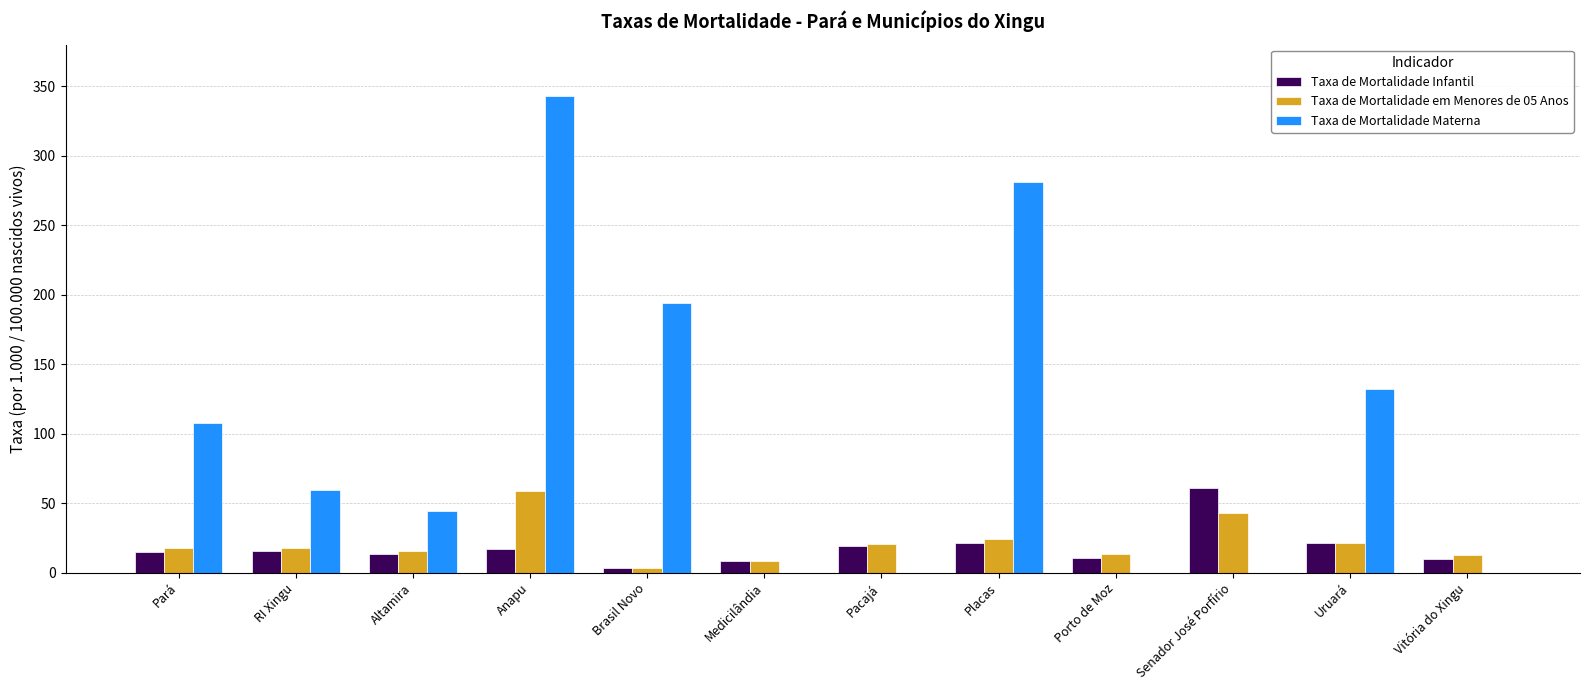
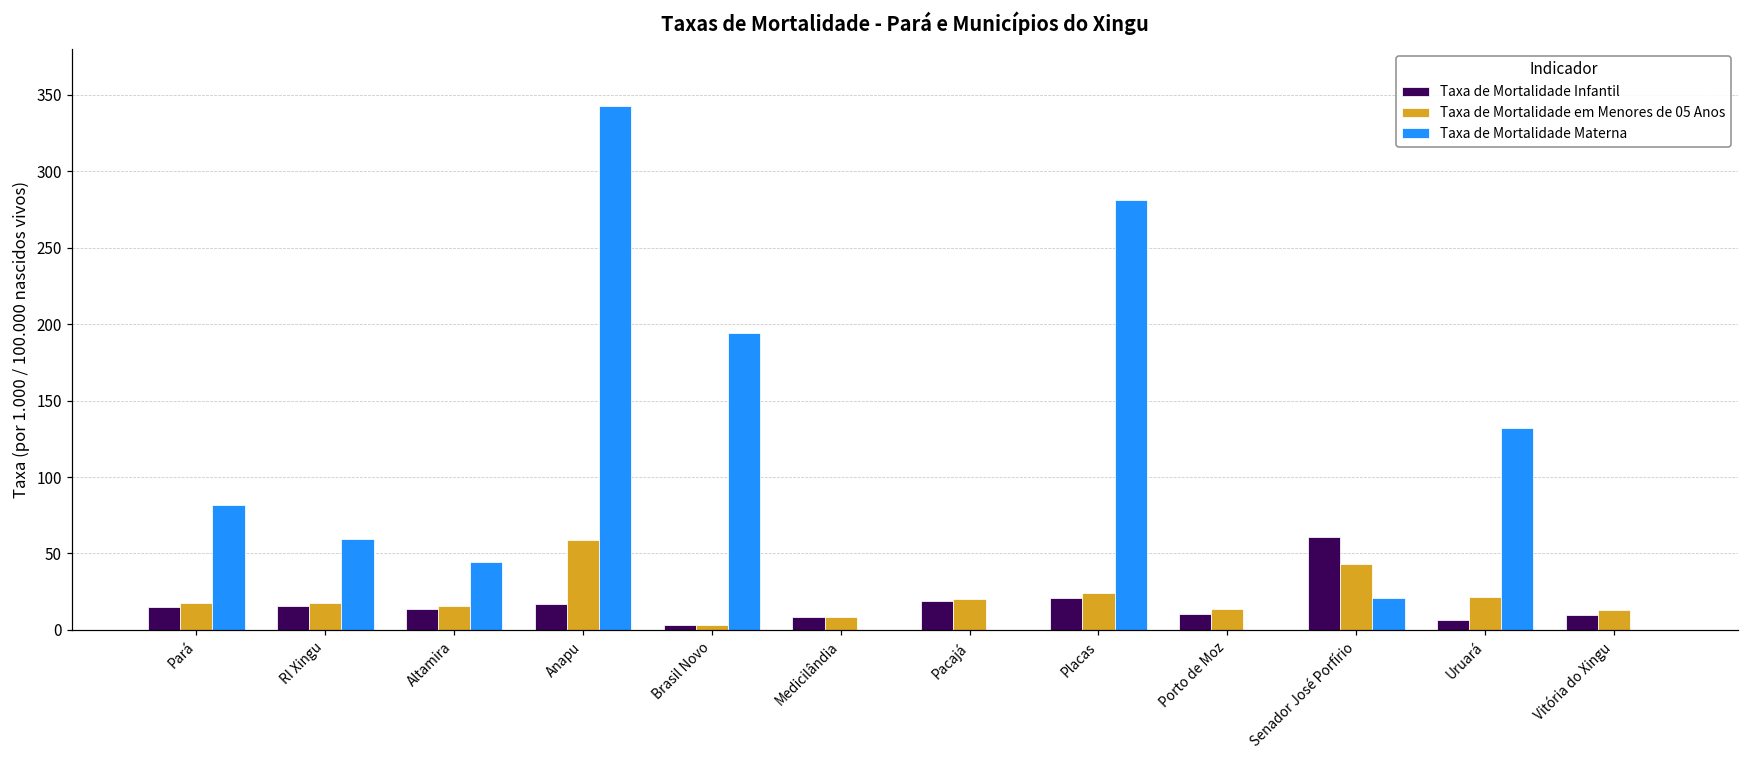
Taxa de Mortalidade Materna, Pará: 107 -> 82
Taxa de Mortalidade Materna, Senador José Porfírio: 0 -> 21
Taxa de Mortalidade Infantil, Uruará: 22 -> 7
